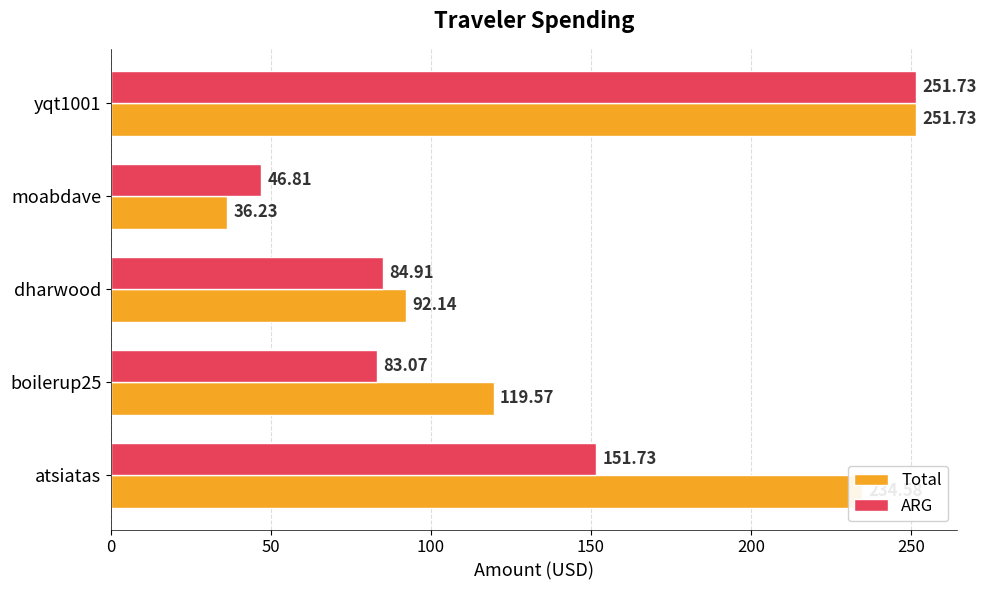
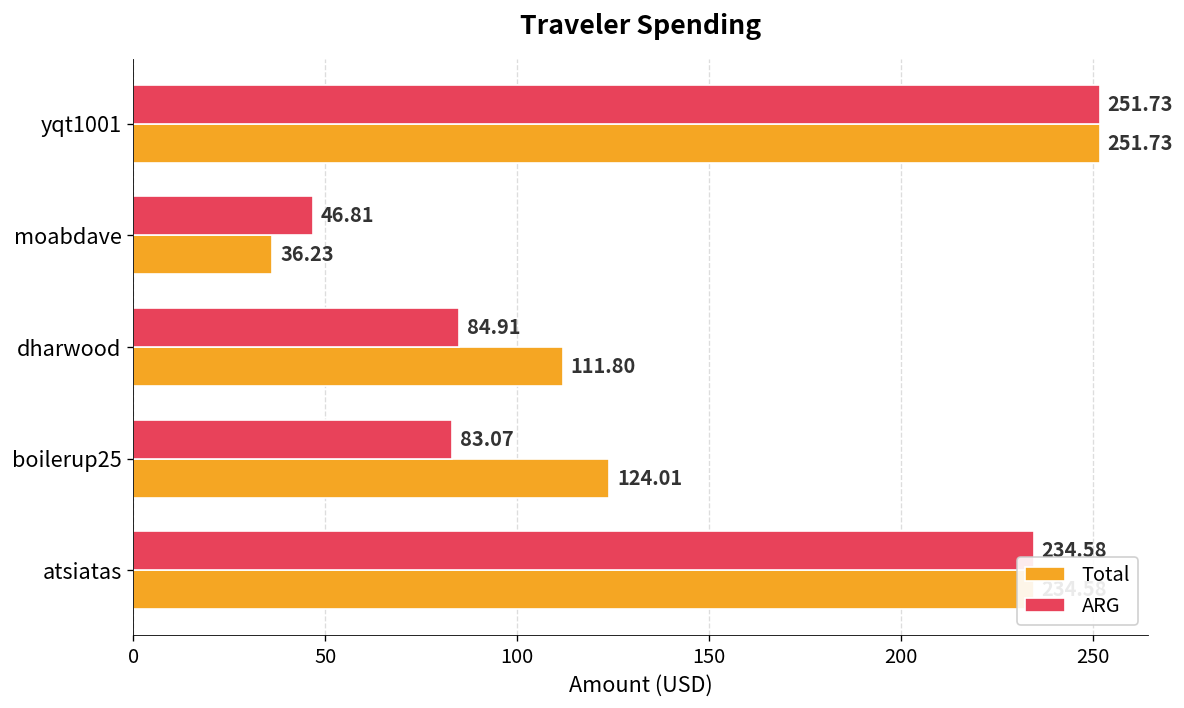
Total, dharwood: 92.14 -> 111.80
Total, boilerup25: 119.57 -> 124.01
ARG, atsiatas: 152 -> 235
